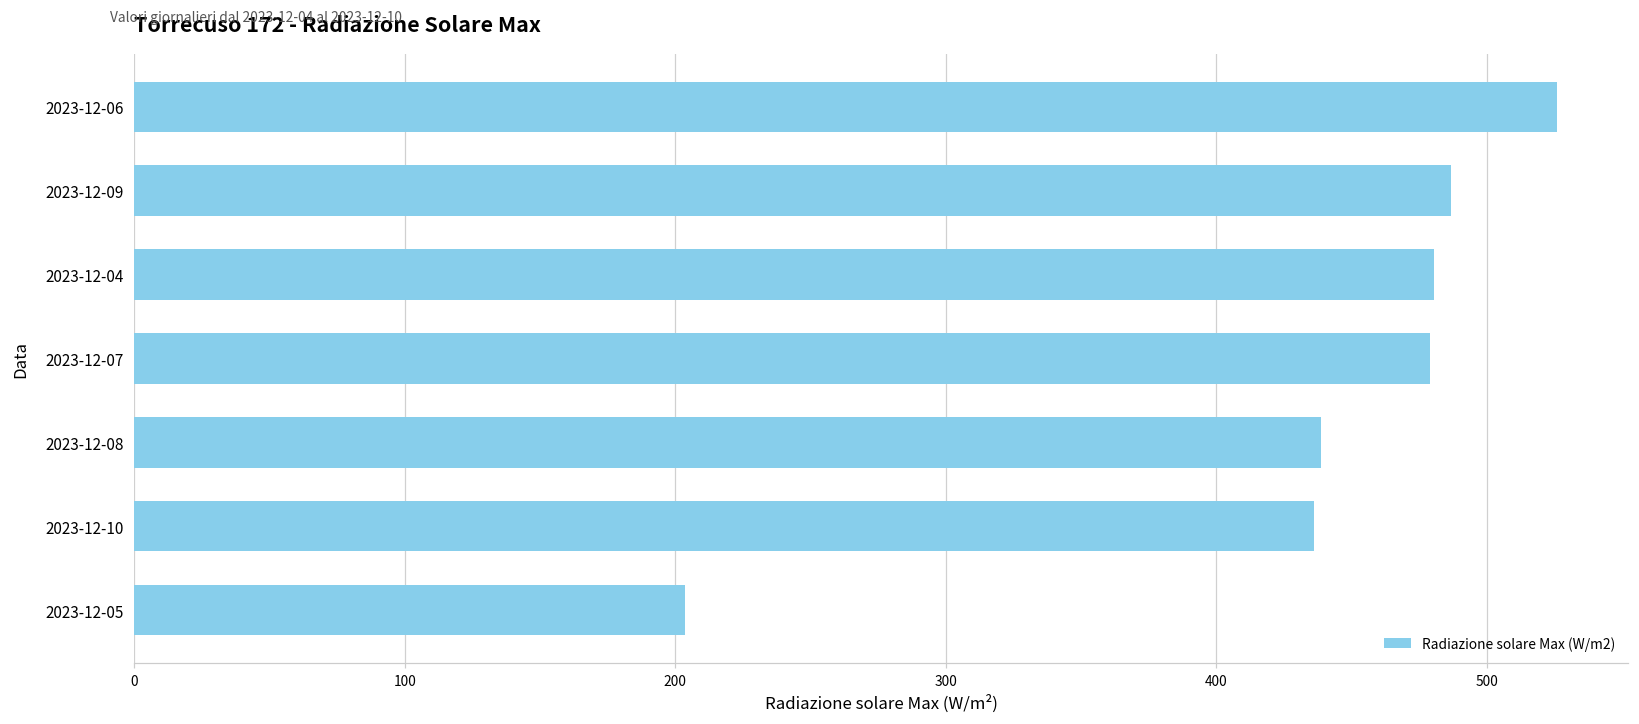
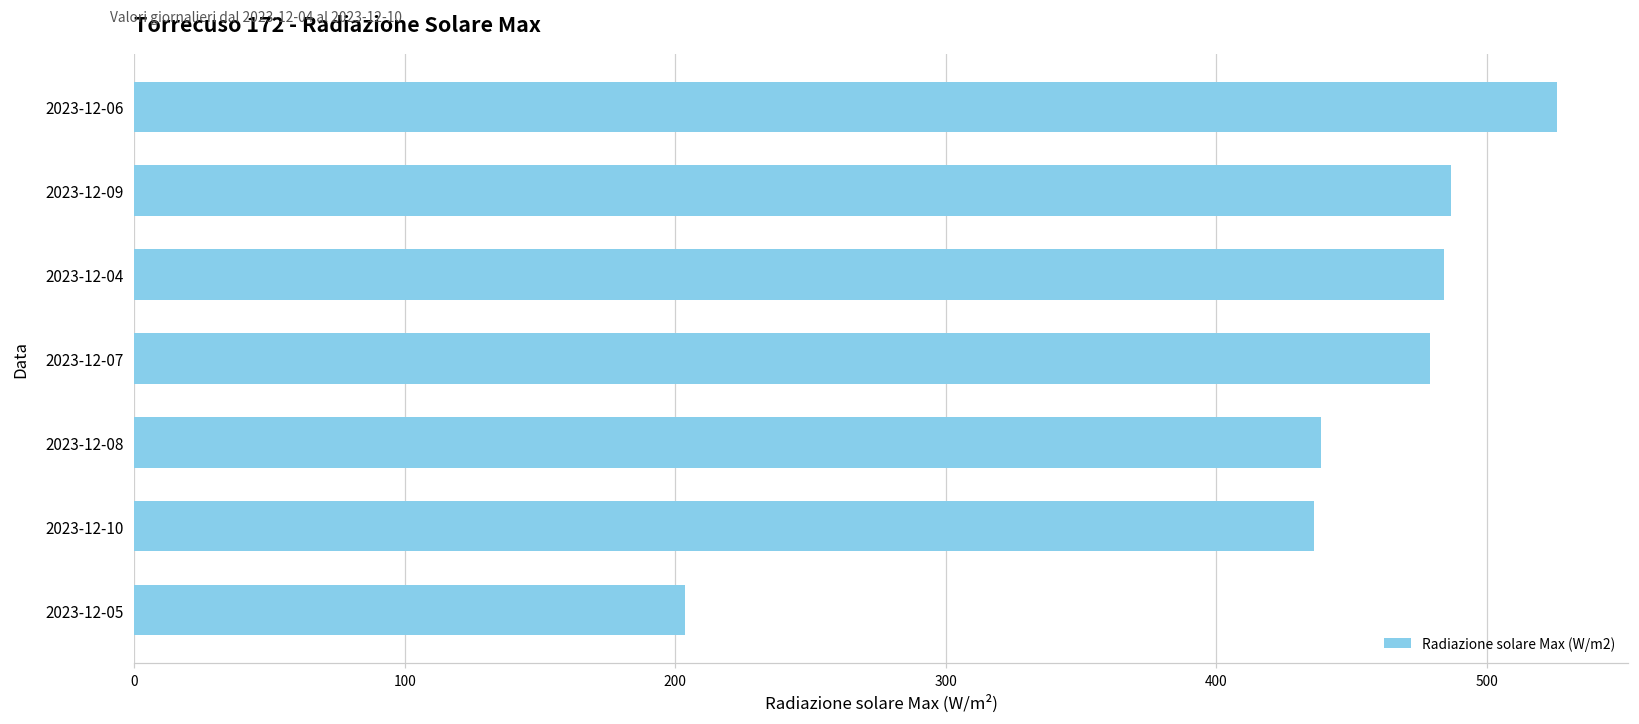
2023-12-04: 481 -> 484
